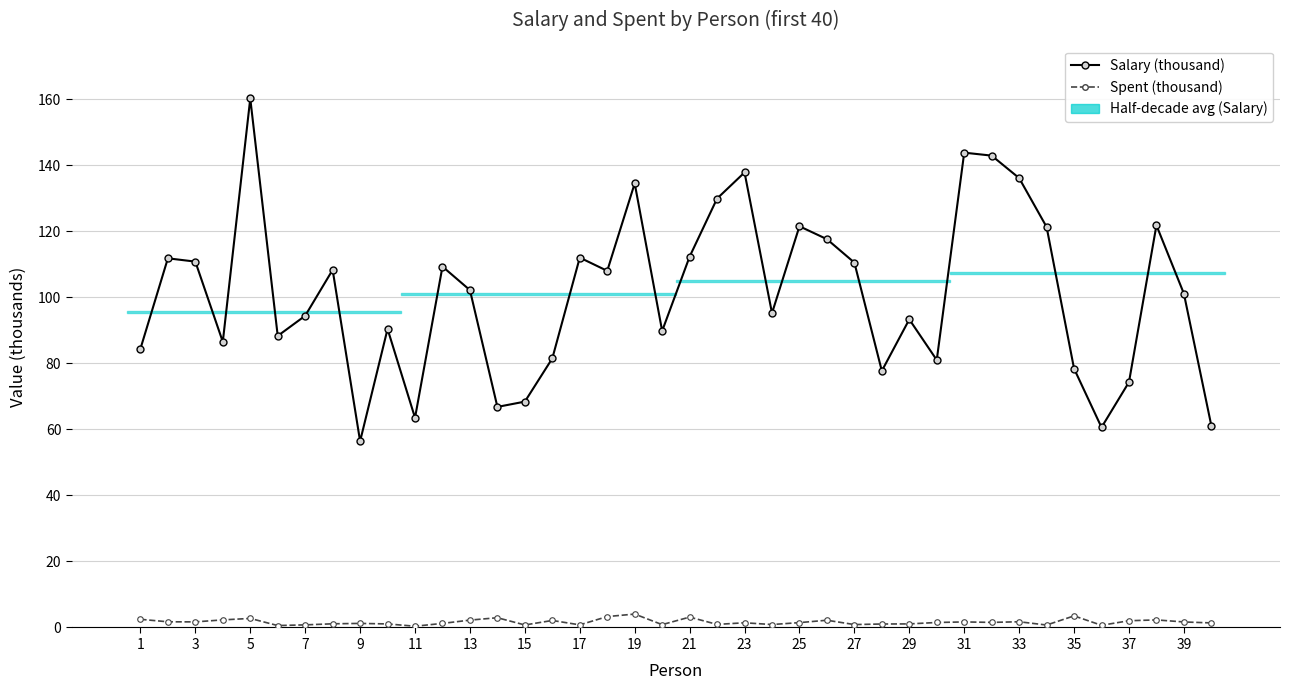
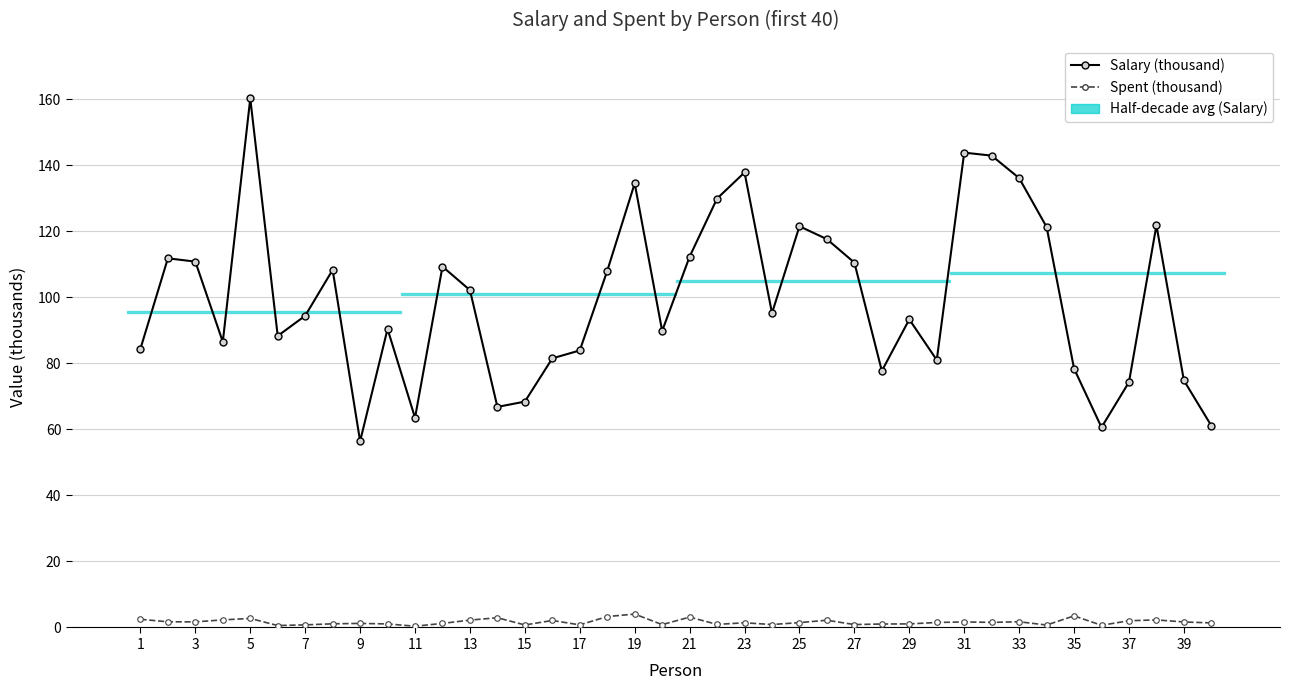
Salary (thousand), 17: 112 -> 84
Salary (thousand), 39: 101 -> 75
